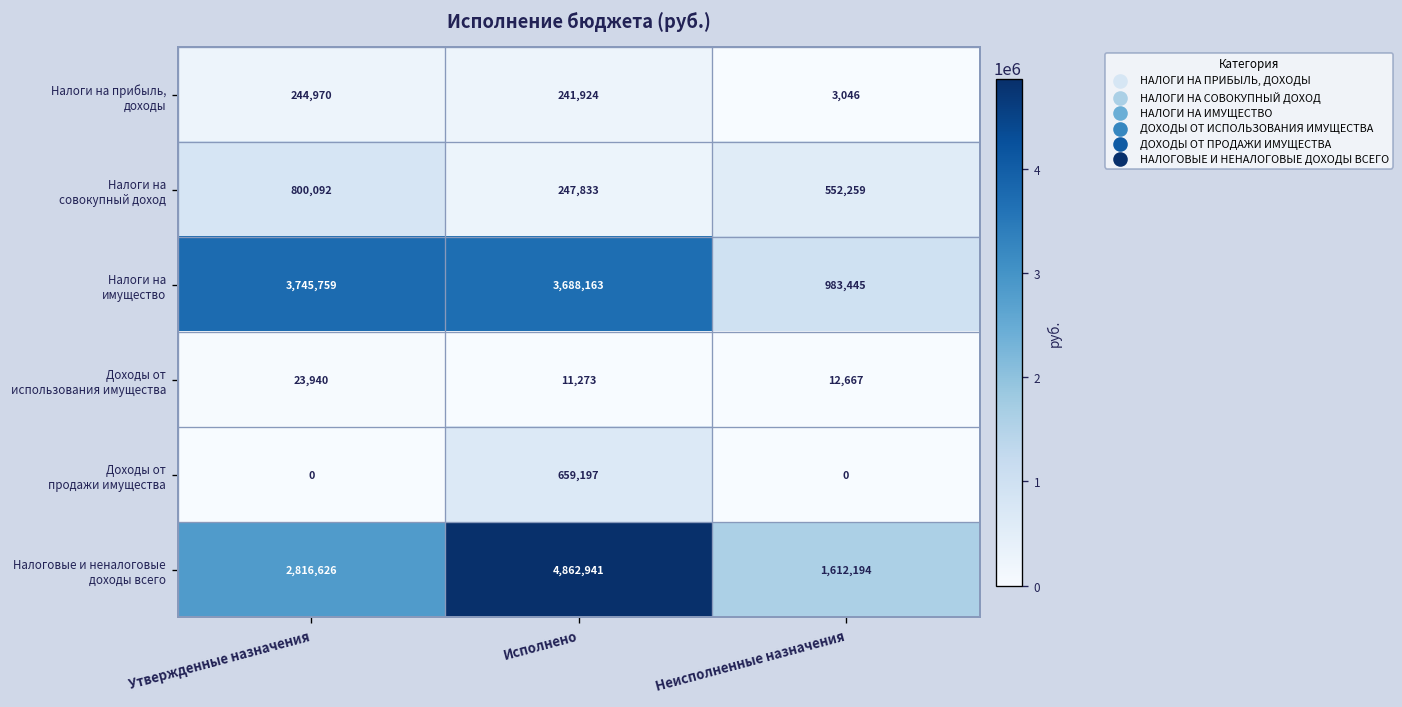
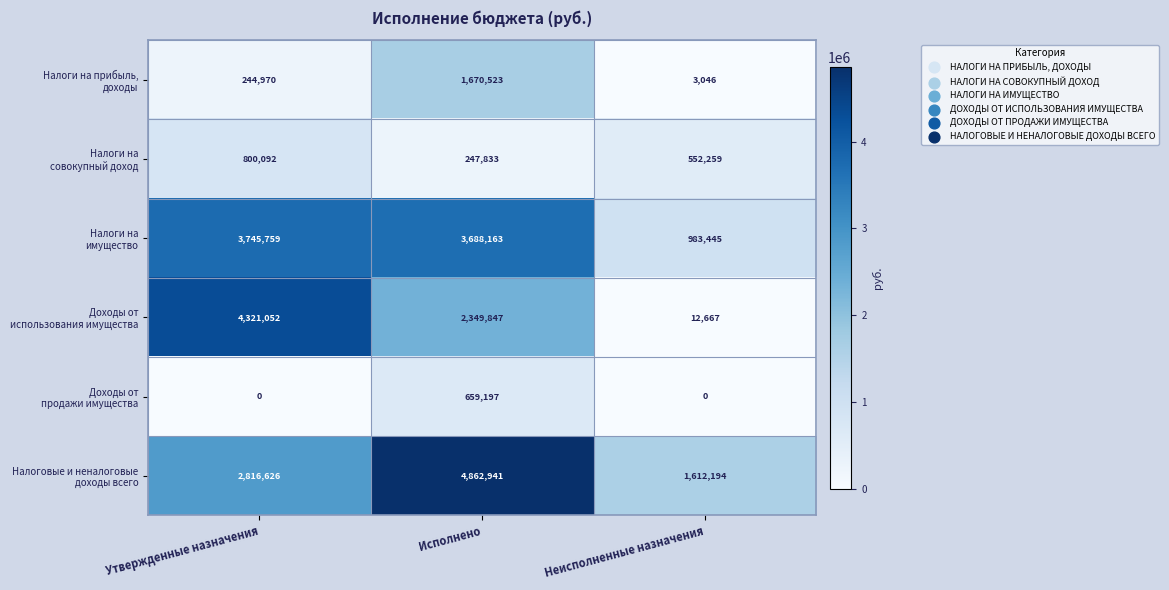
Налоги на прибыль, доходы, Исполнено: 241,924 -> 1,670,523
Доходы от использования имущества, Утвержденные назначения: 23,940 -> 4,321,052
Доходы от использования имущества, Исполнено: 11,273 -> 2,349,847
